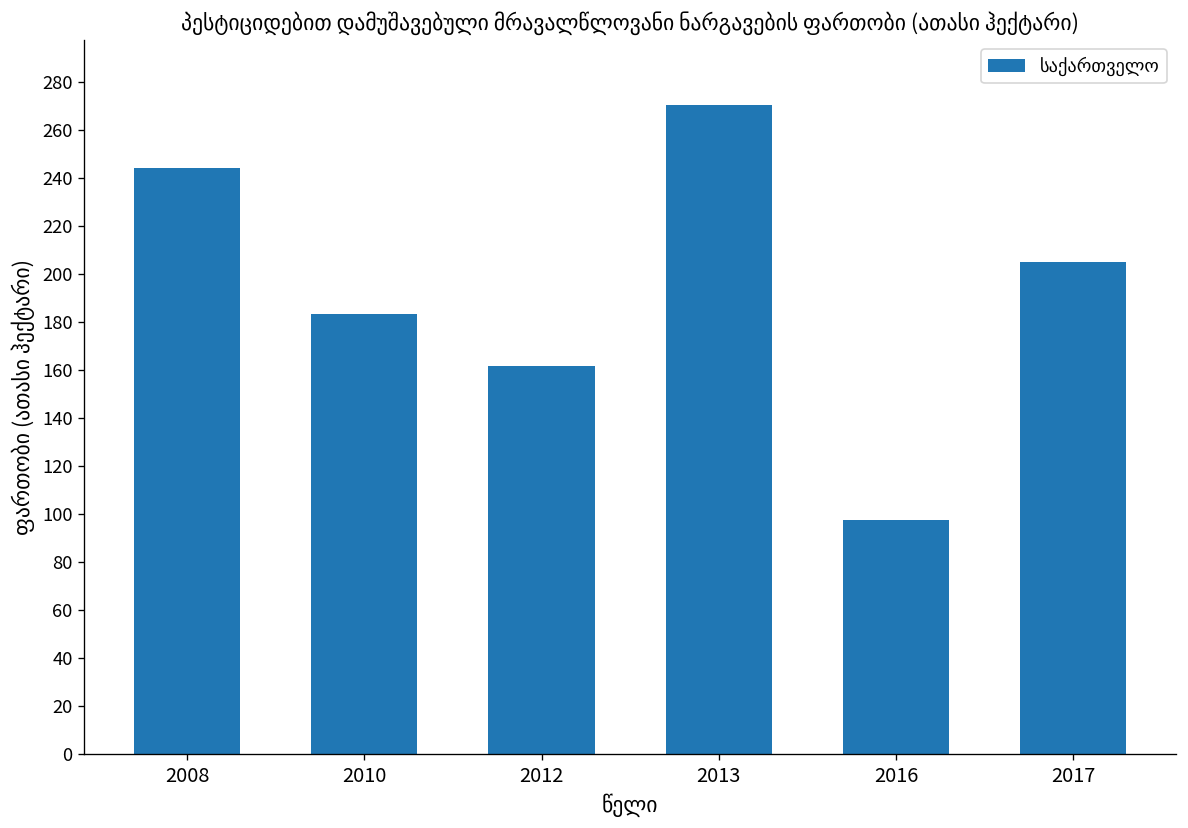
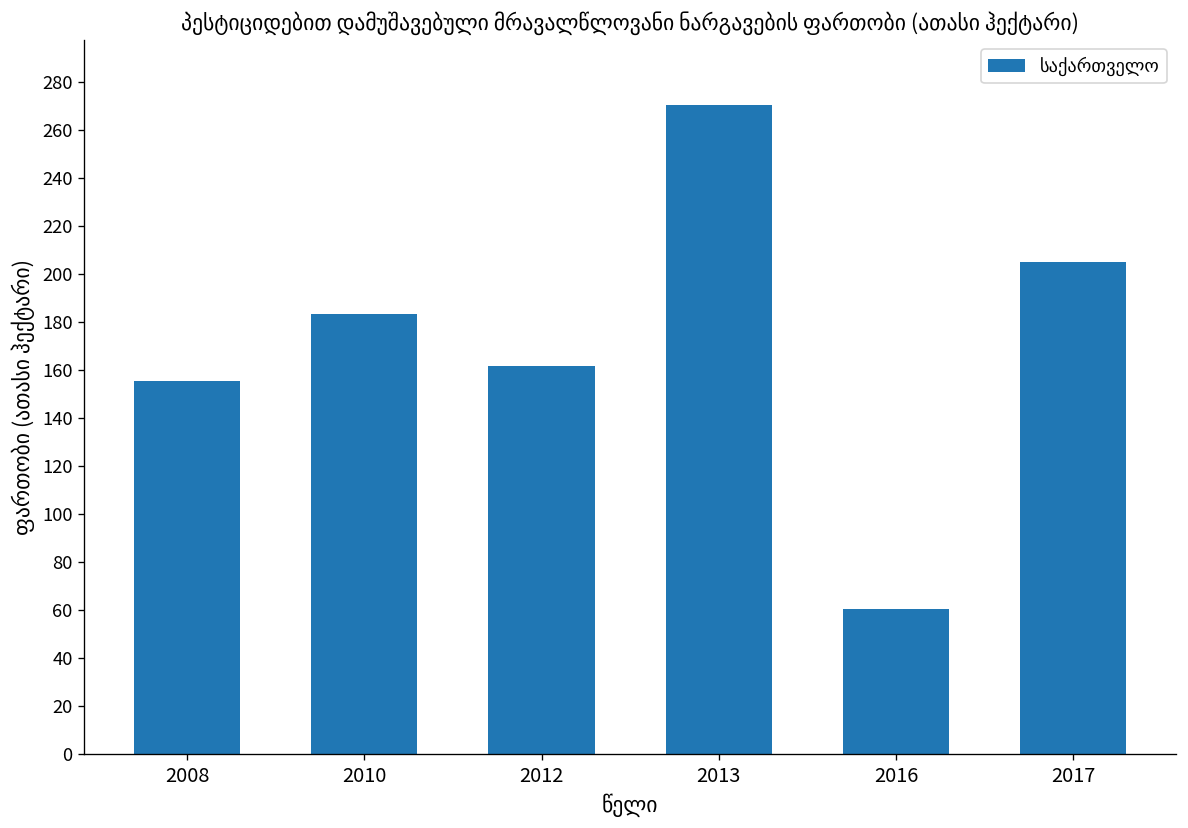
2008: 244 -> 156
2016: 98 -> 61
